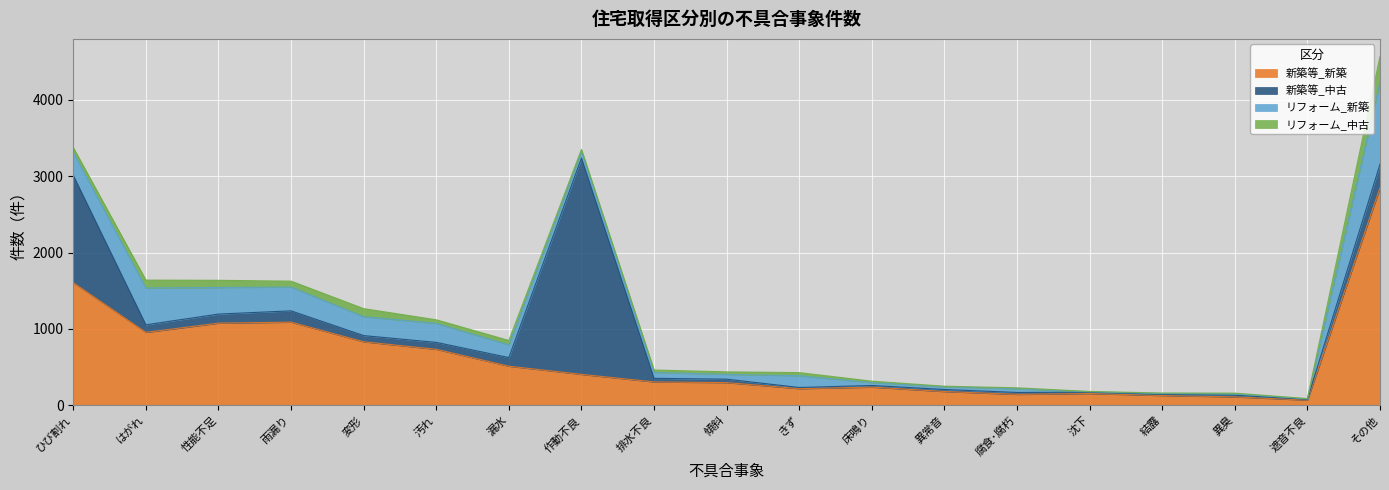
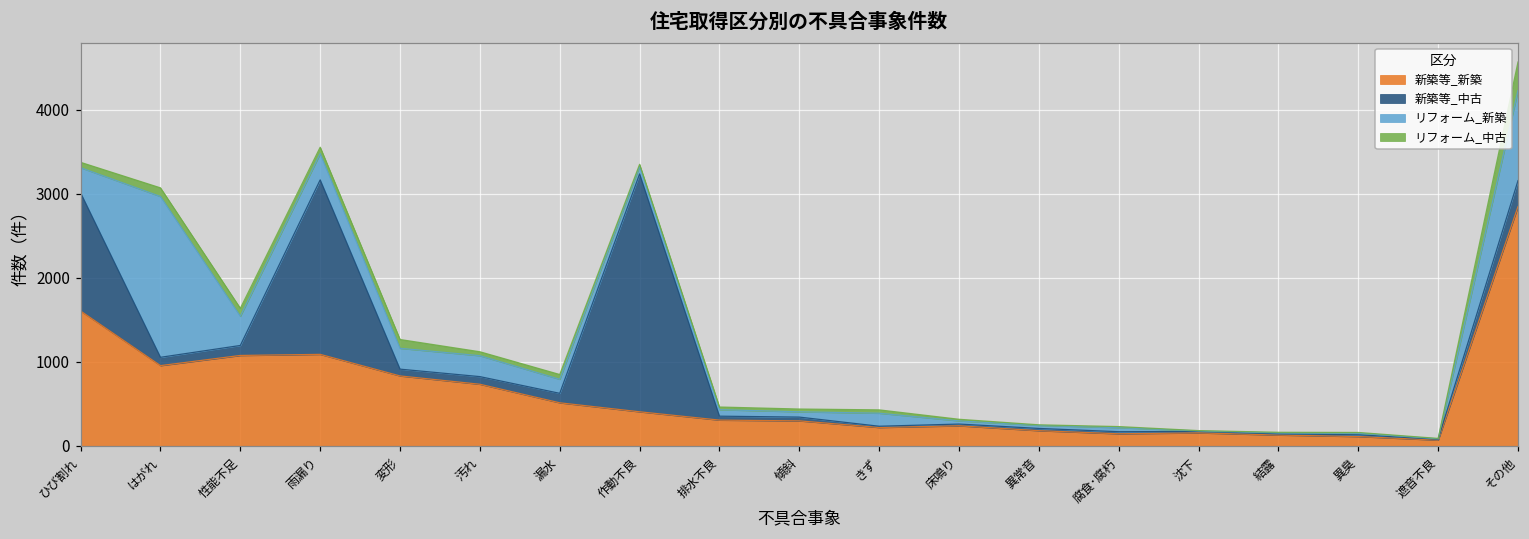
リフォーム_新築, はがれ: 500 -> 1900
新築等_中古, 雨漏り: 100 -> 2100
